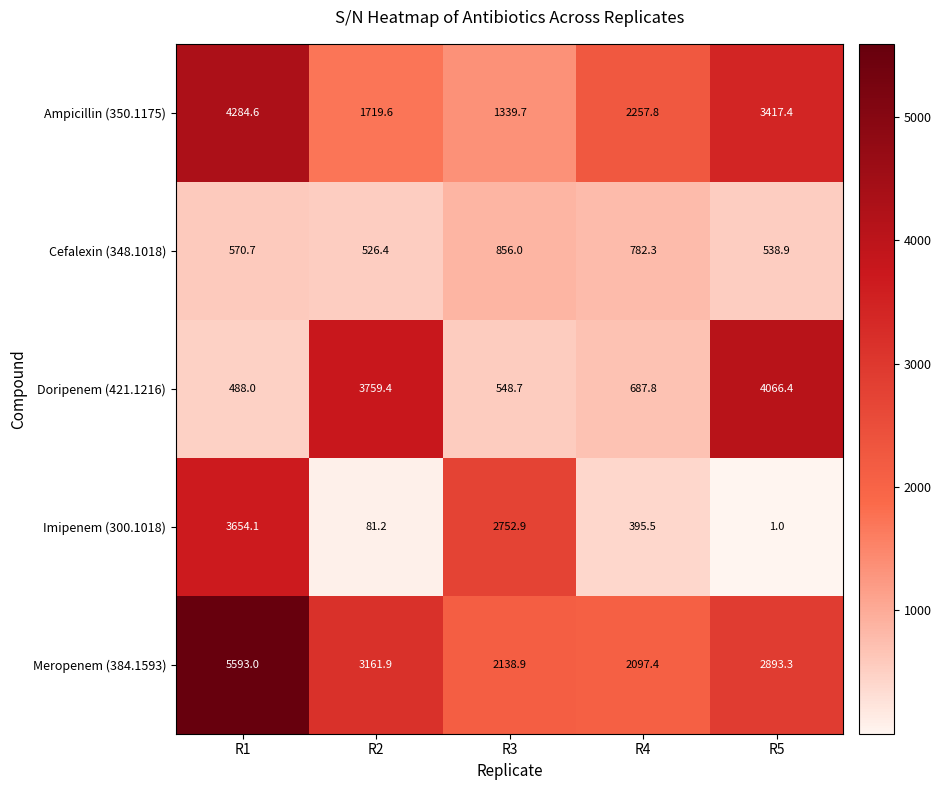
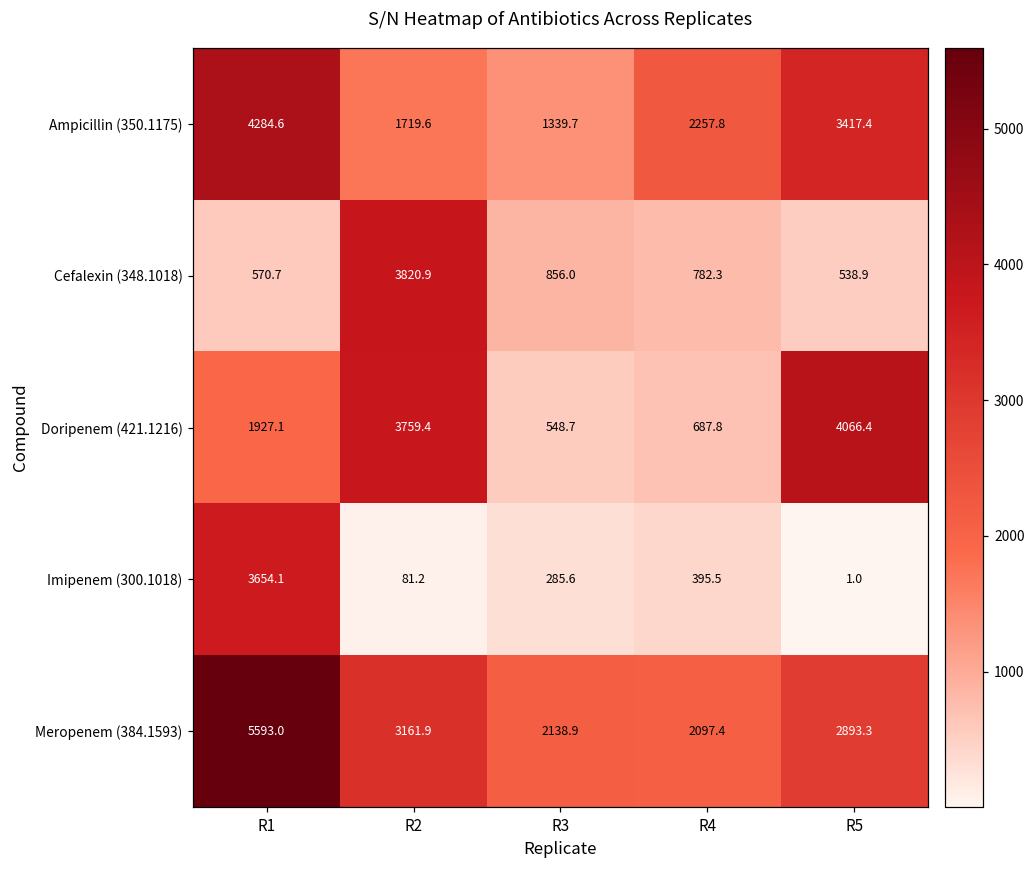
Cefalexin (348.1018), R2: 526.4 -> 3820.9
Doripenem (421.1216), R1: 488.0 -> 1927.1
Imipenem (300.1018), R3: 2752.9 -> 285.6
